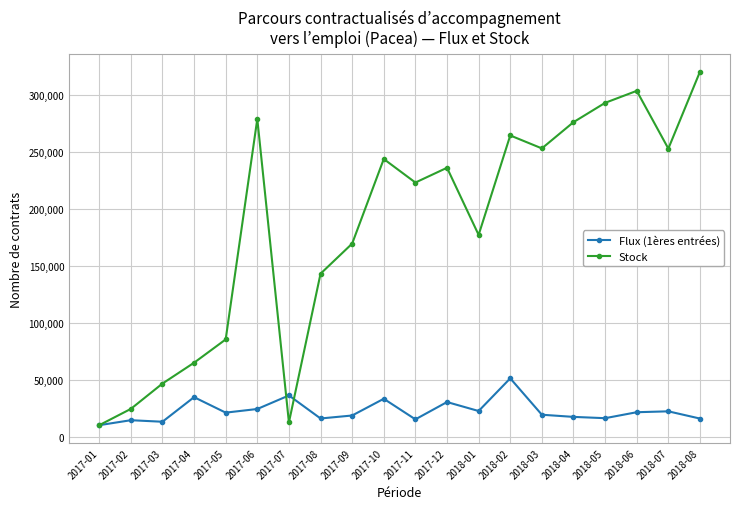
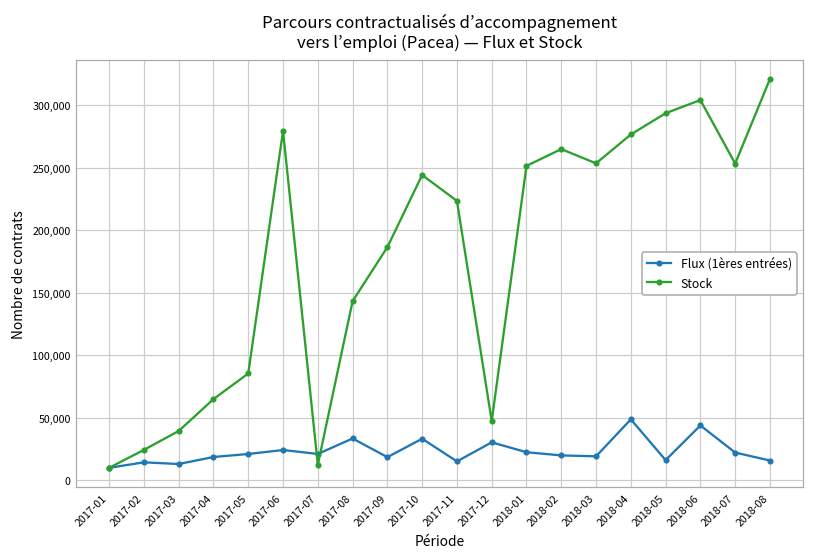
Stock, 2017-03: 47,000 -> 39,000
Flux (1ères entrées), 2017-04: 35,000 -> 19,000
Flux (1ères entrées), 2017-07: 36,000 -> 21,000
Flux (1ères entrées), 2017-08: 16,000 -> 33,000
Stock, 2017-09: 170,000 -> 186,000
Stock, 2017-12: 236,000 -> 47,000
Stock, 2018-01: 177,000 -> 251,000
Flux (1ères entrées), 2018-02: 51,000 -> 20,000
Flux (1ères entrées), 2018-04: 17,000 -> 49,000
Flux (1ères entrées), 2018-06: 21,000 -> 44,000
